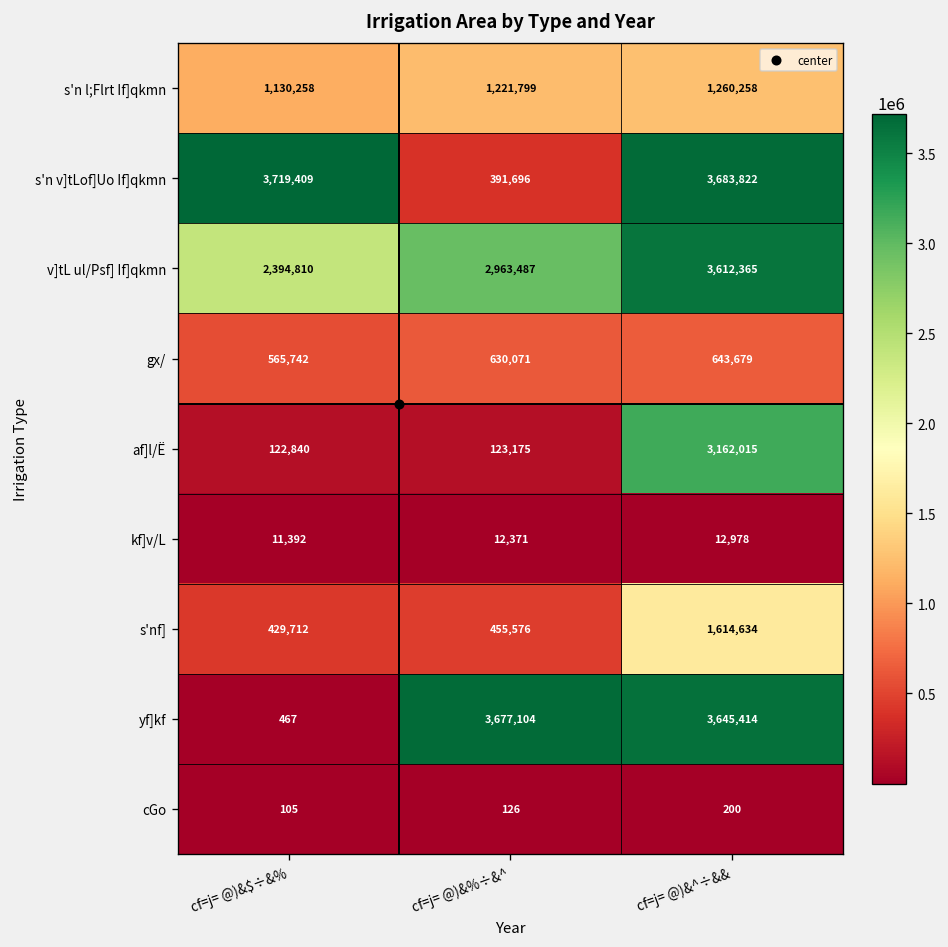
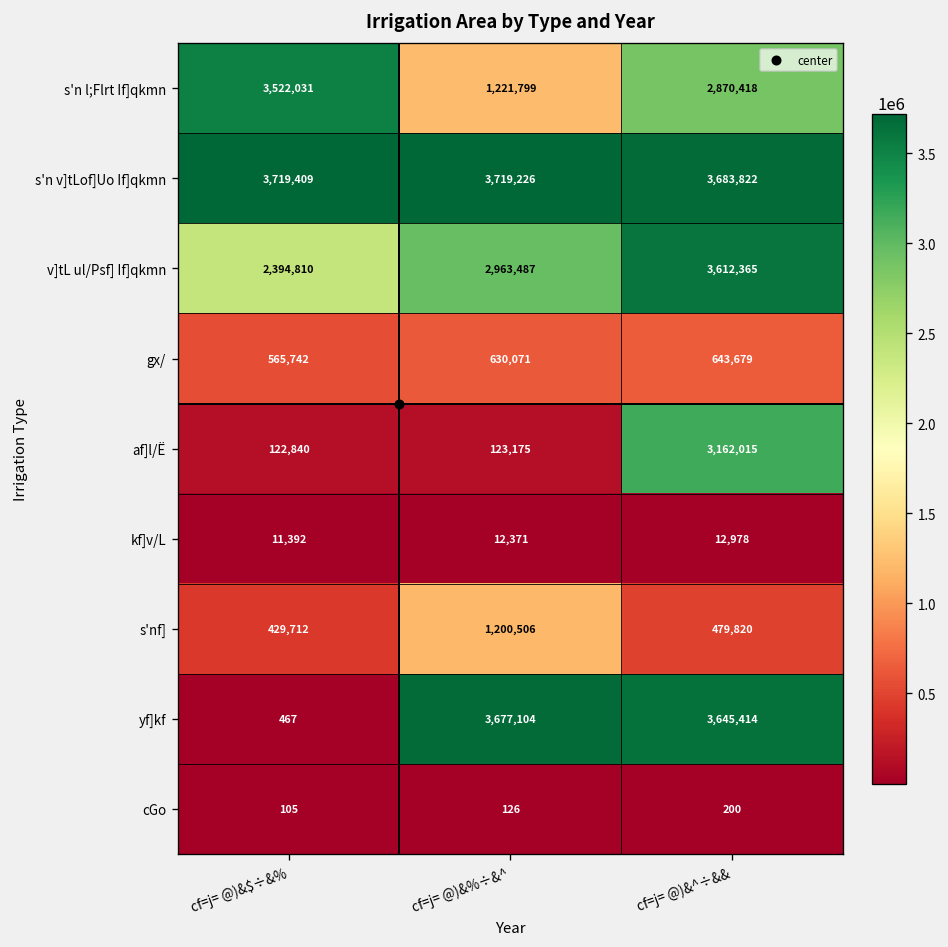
s'n l;Flrt If]qkmn, cf=j= @)&$÷&%: 1,130,258 -> 3,522,031
s'n l;Flrt If]qkmn, cf=j= @)&^÷&&: 1,260,258 -> 2,870,418
s'n v]tLof]Uo If]qkmn, cf=j= @)&%÷&^: 391,696 -> 3,719,226
s'nf], cf=j= @)&%÷&^: 455,576 -> 1,200,506
s'nf], cf=j= @)&^÷&&: 1,614,634 -> 479,820
